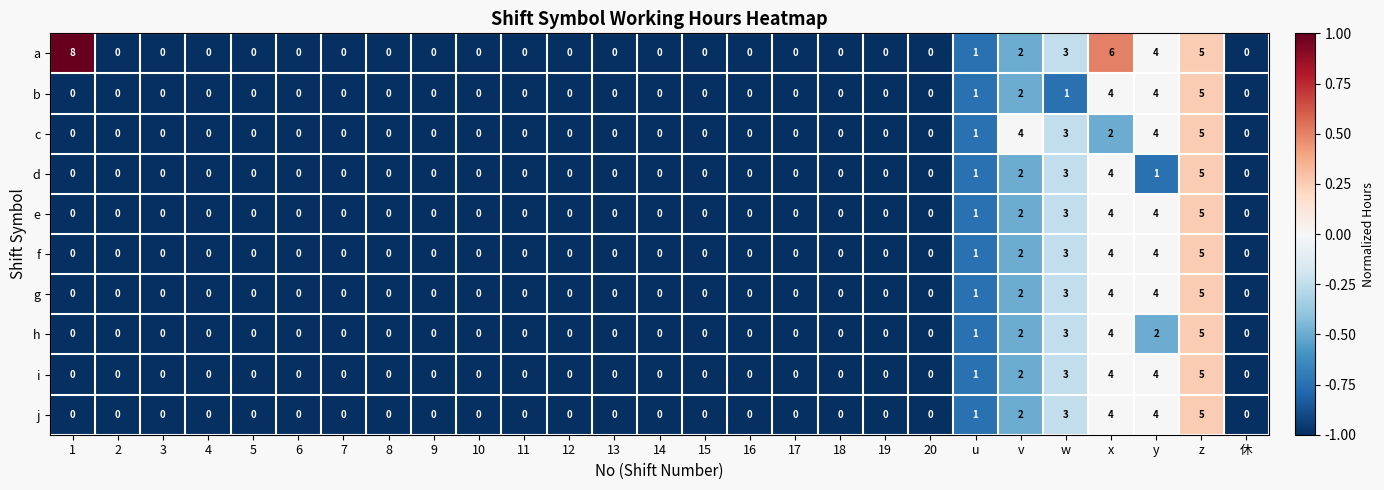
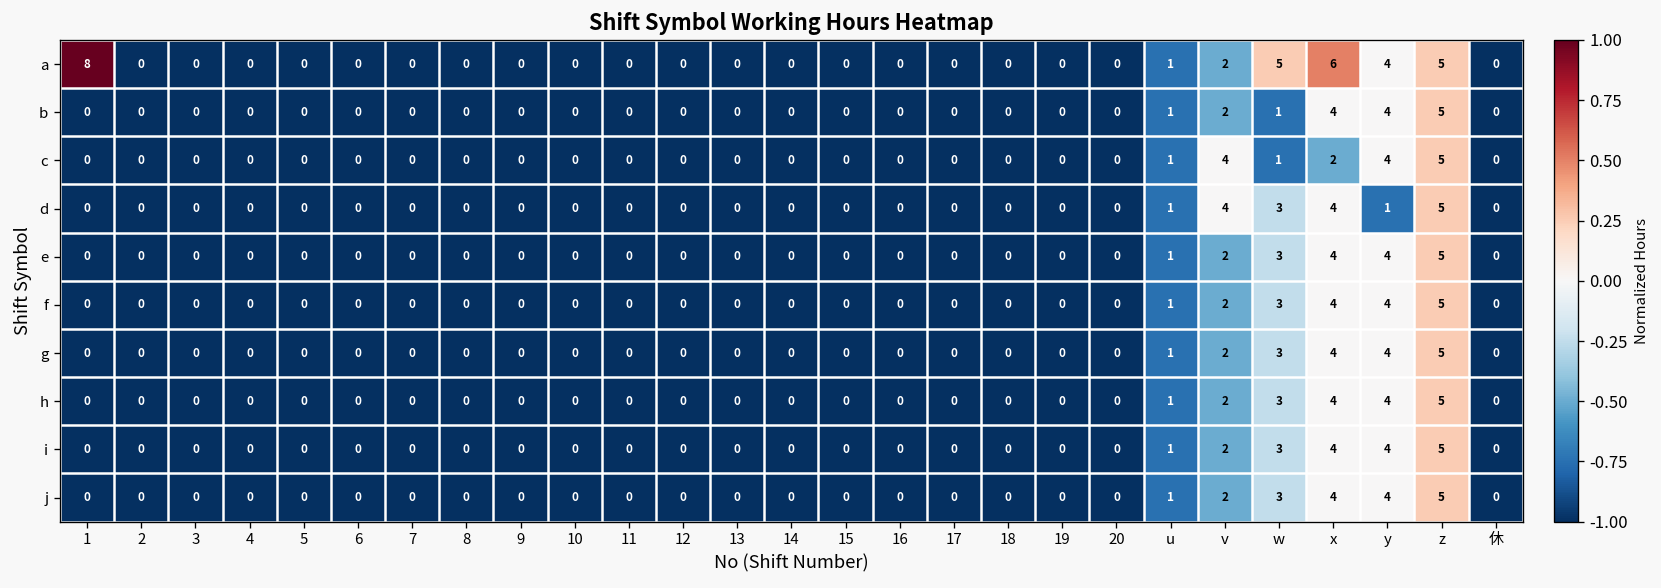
a, w: 3 -> 5
c, w: 3 -> 1
d, v: 2 -> 4
h, y: 2 -> 4
